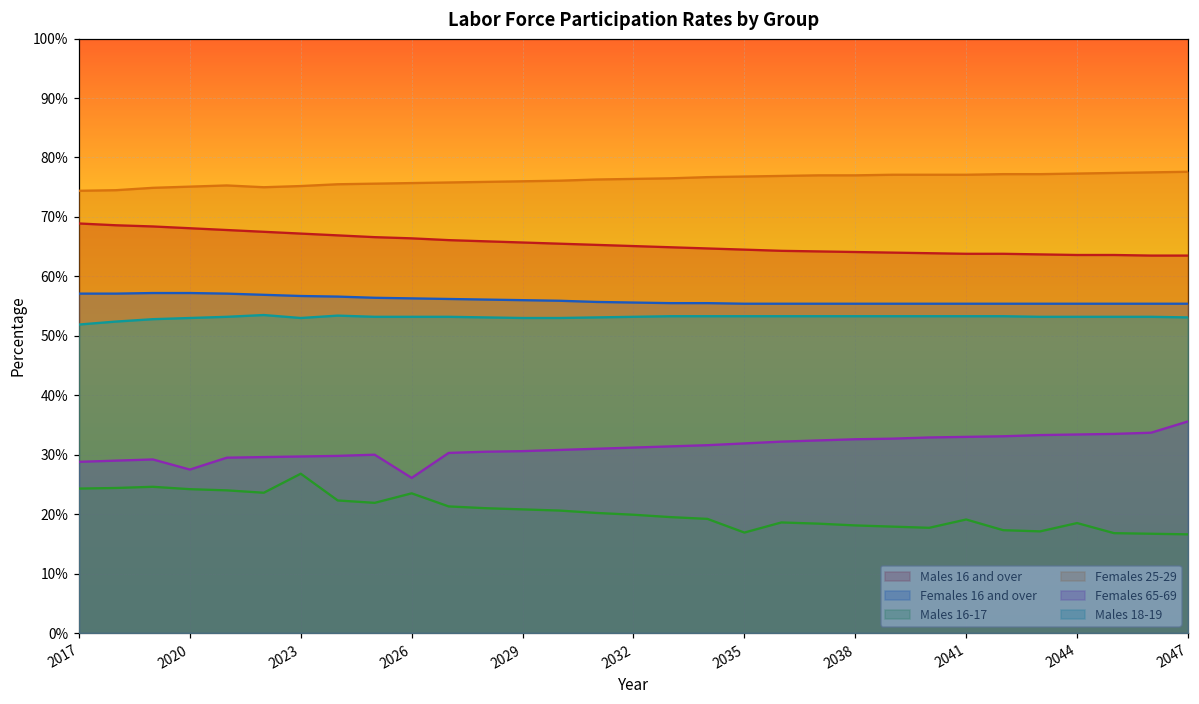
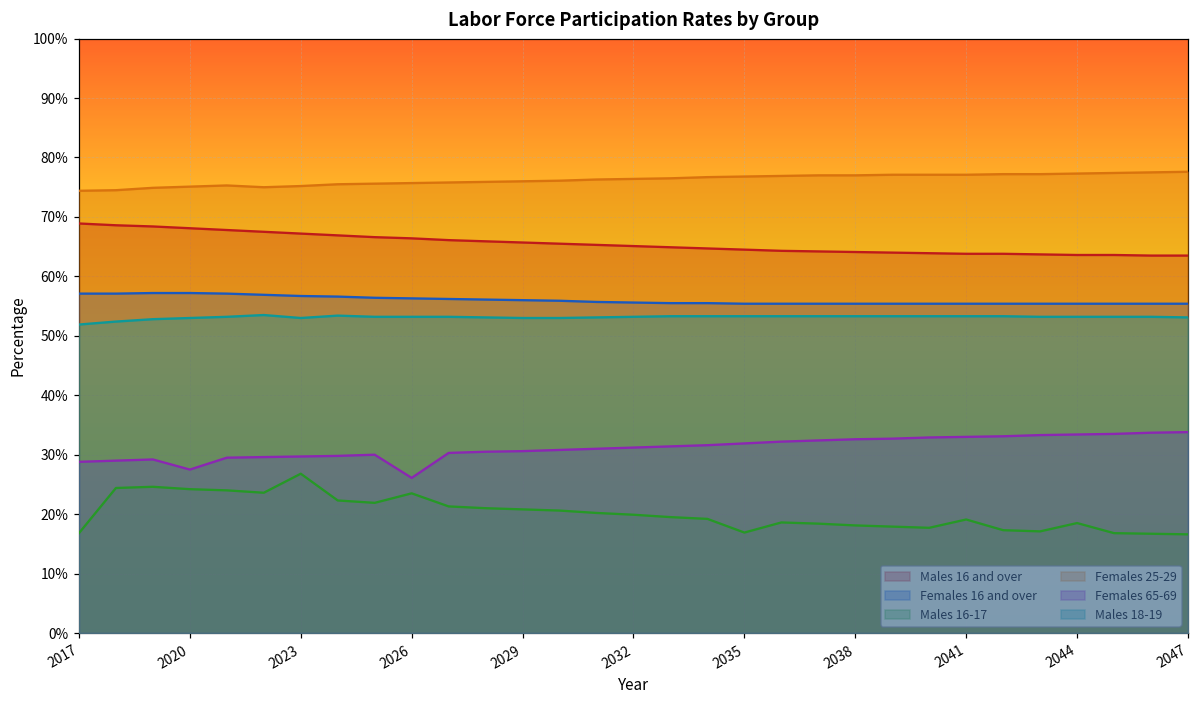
Males 16-17, 2017: 24% -> 17%
Females 65-69, 2047: 36% -> 34%
